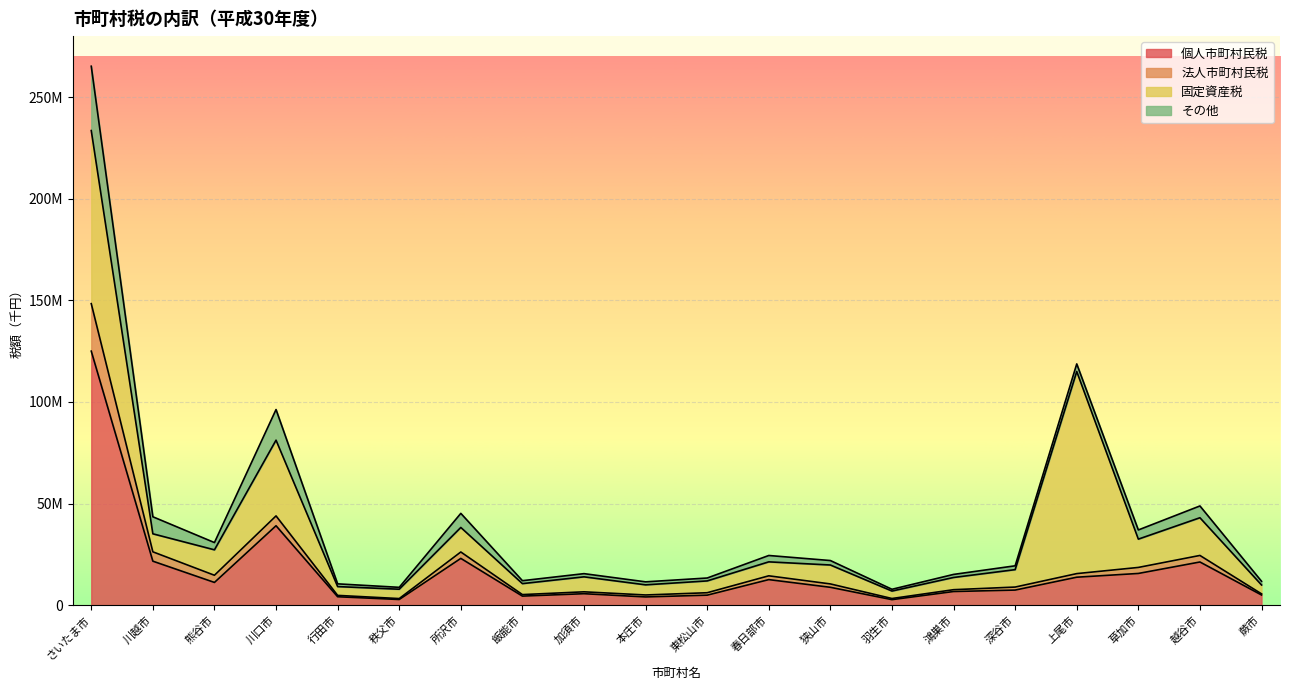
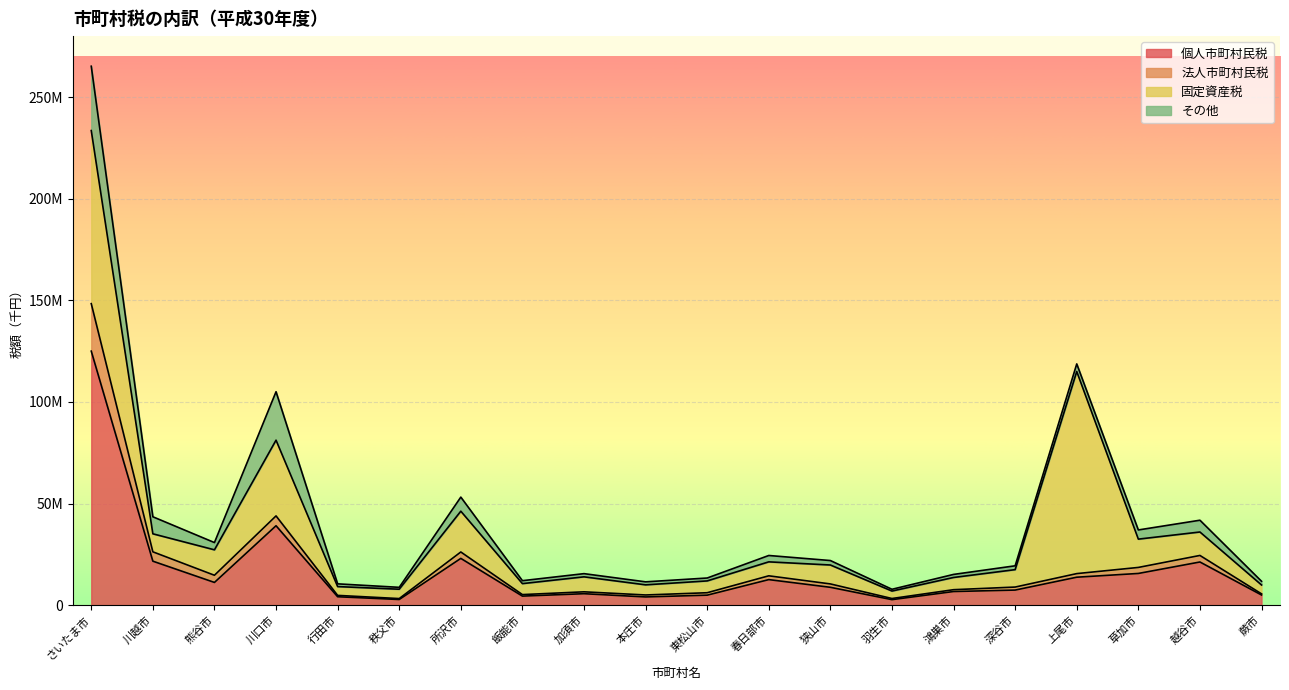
その他, 川口市: 15000000 -> 24000000
固定資産税, 所沢市: 12000000 -> 20000000
固定資産税, 越谷市: 19000000 -> 12000000
